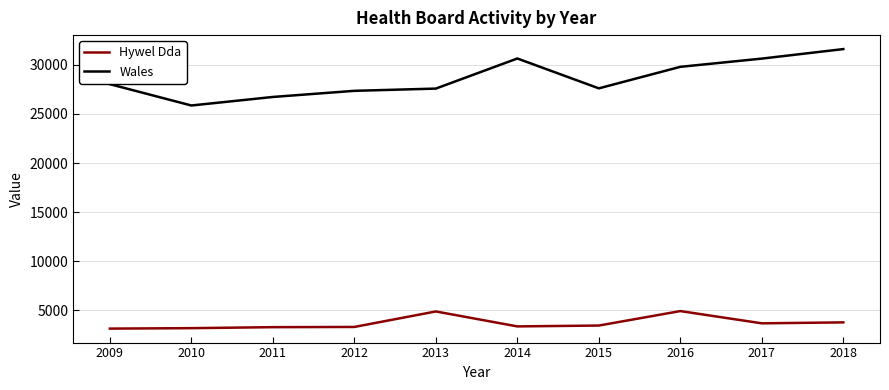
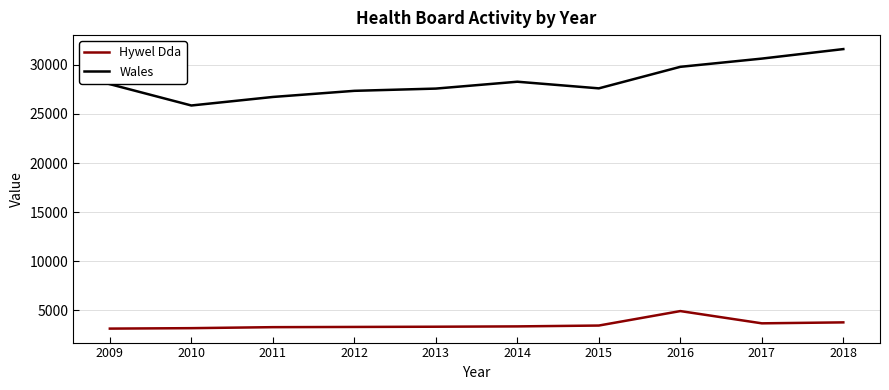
Hywel Dda, 2013: 5000 -> 3000
Wales, 2014: 31000 -> 28000
